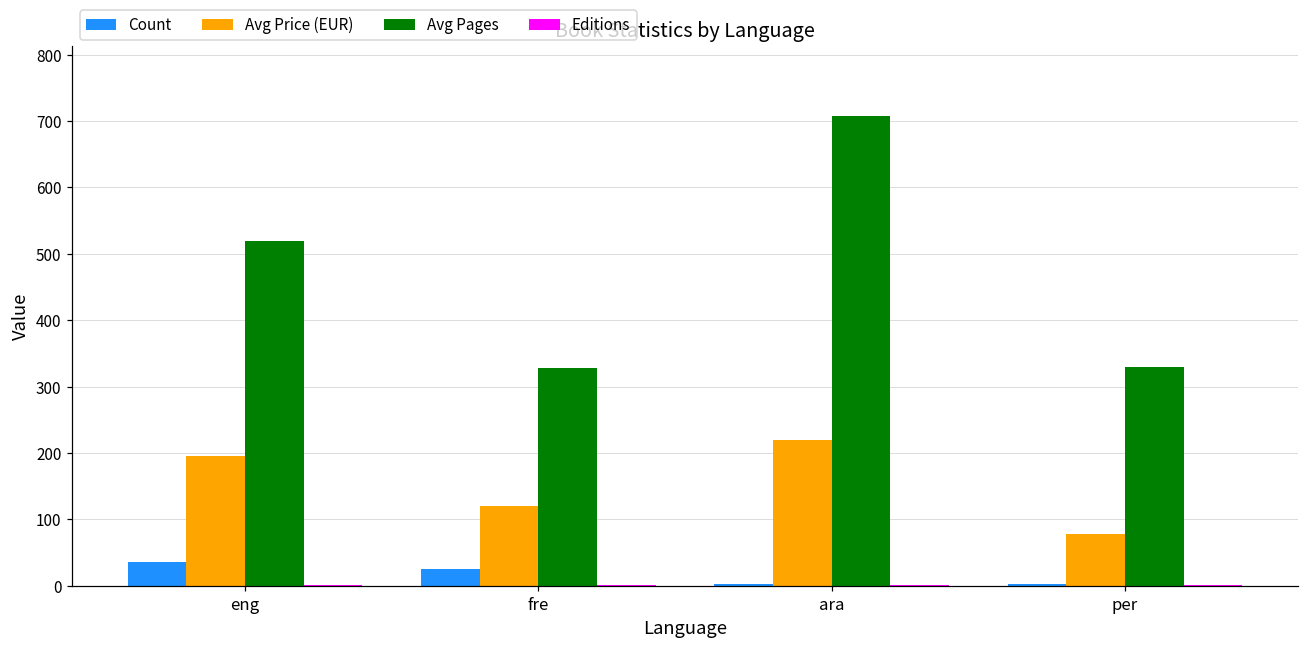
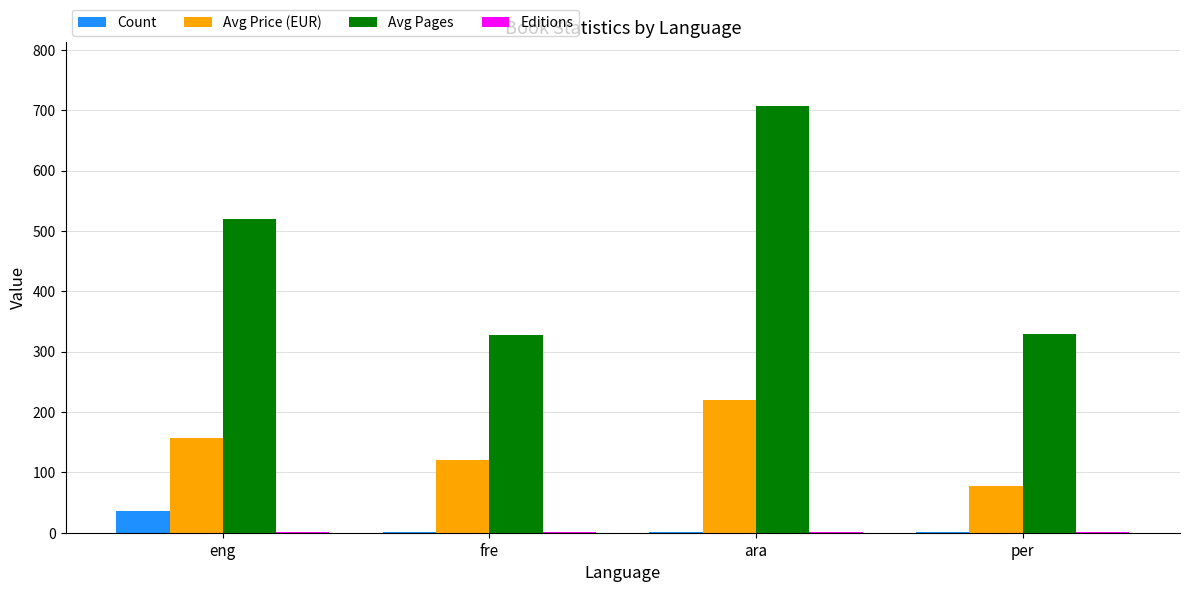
Avg Price (EUR), eng: 200 -> 160
Count, fre: 30 -> 0
